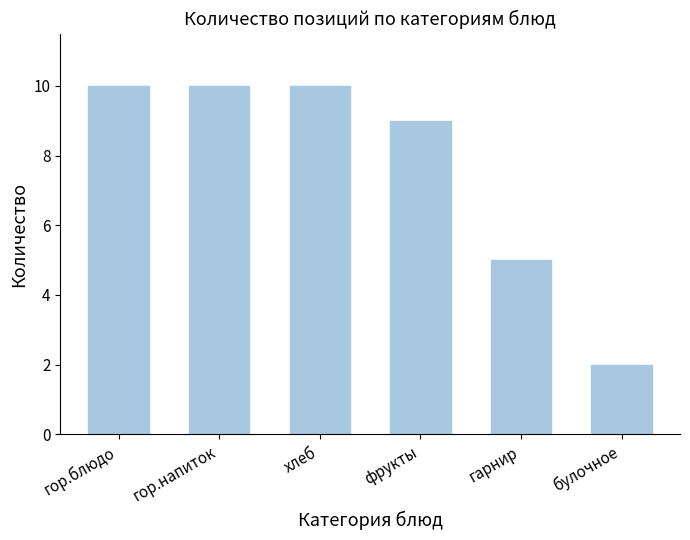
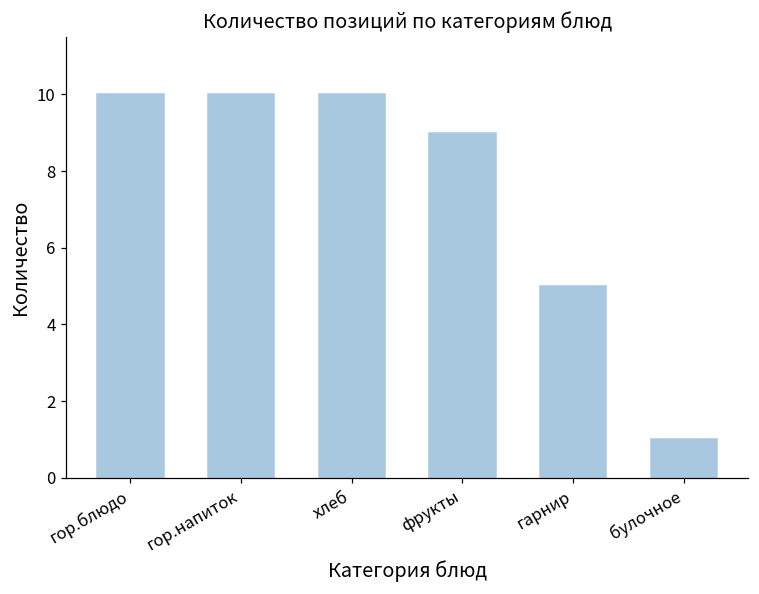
булочное: 2 -> 1
